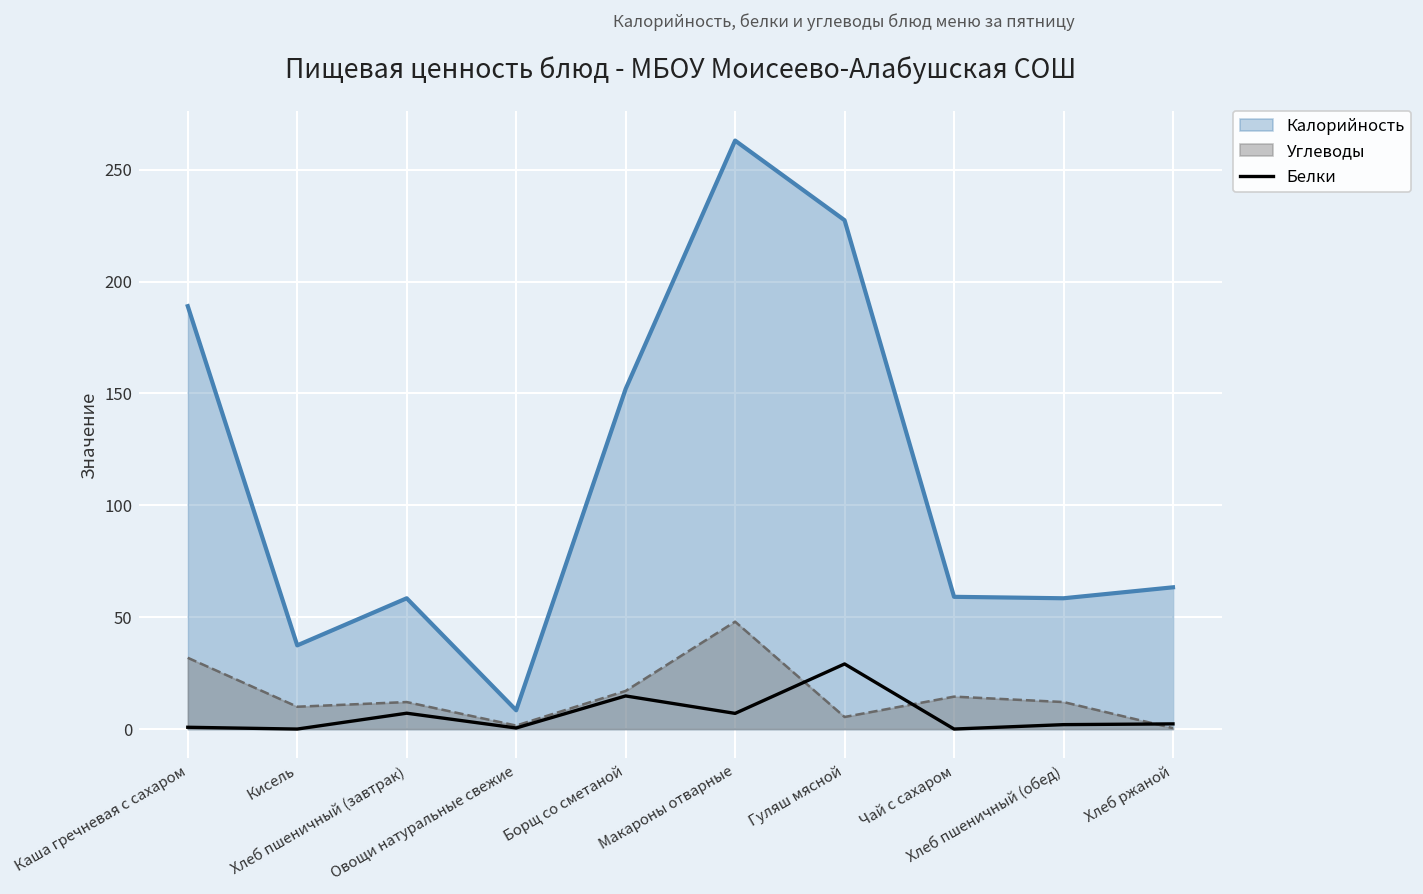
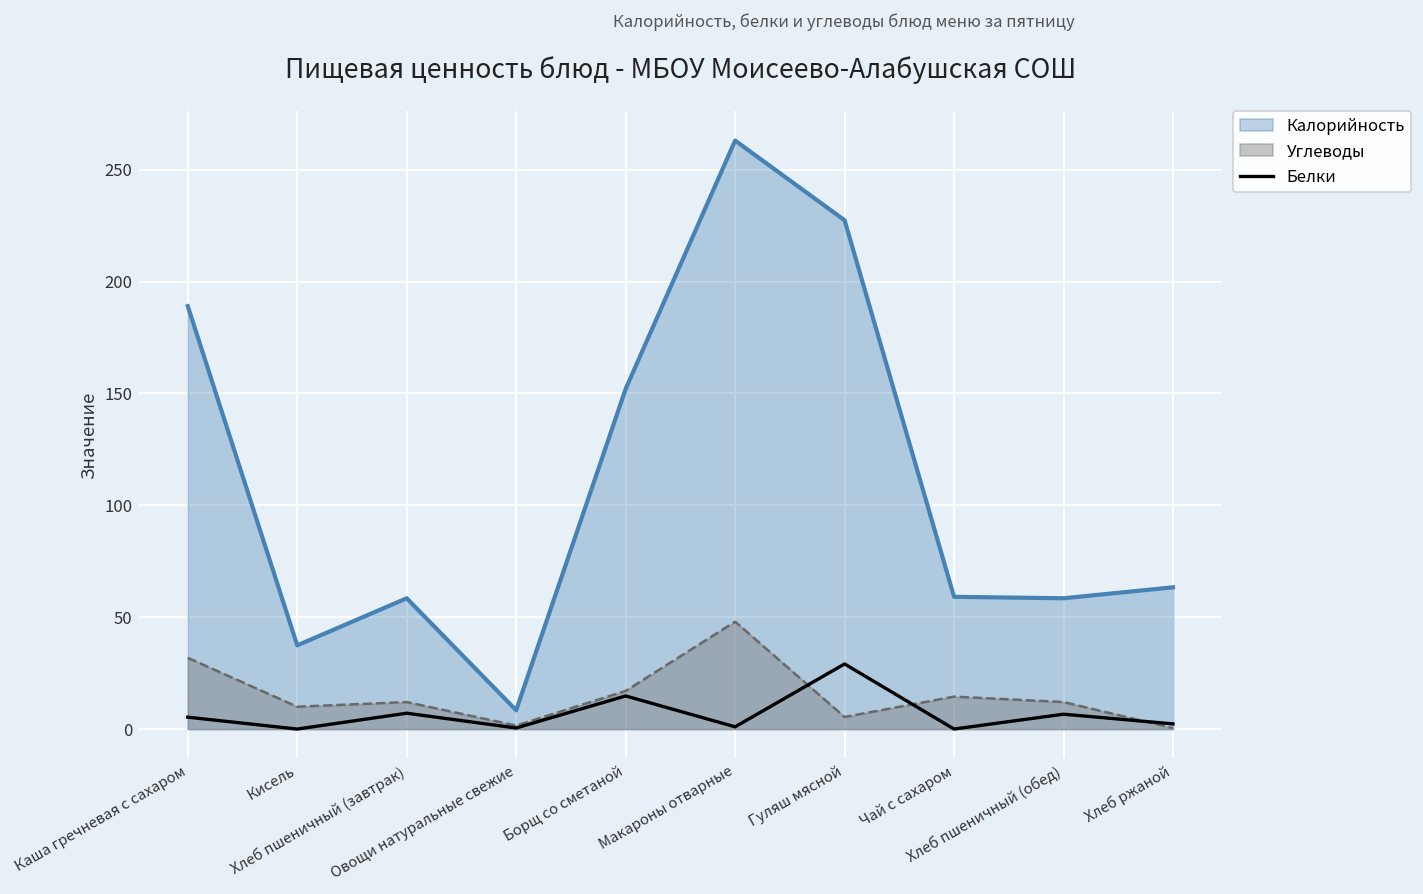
Белки, Каша гречневая с сахаром: 1 -> 5
Белки, Макароны отварные: 7 -> 1
Белки, Хлеб пшеничный (обед): 2 -> 7
